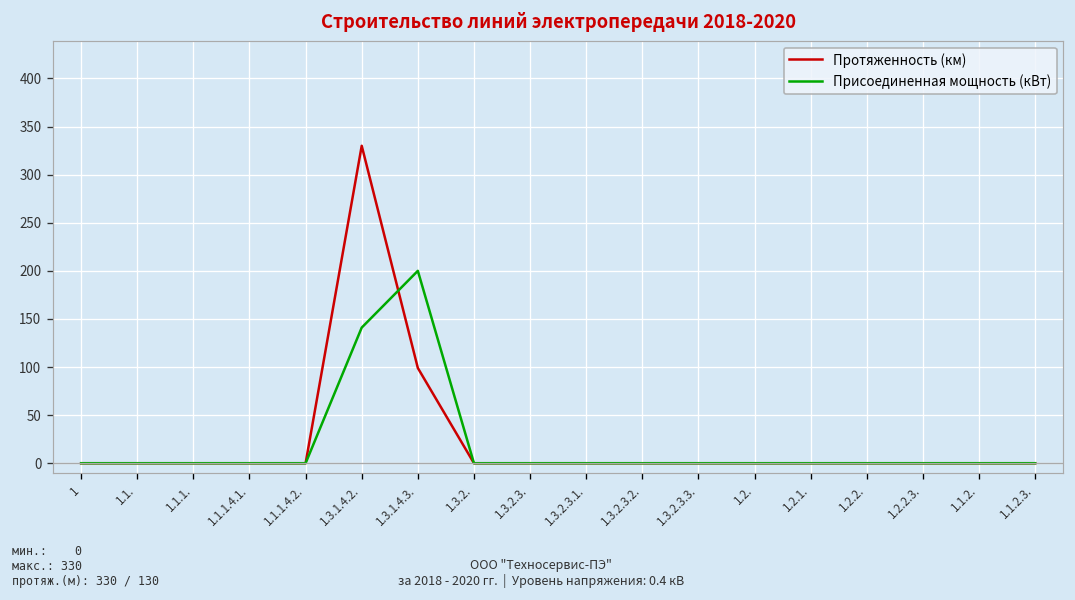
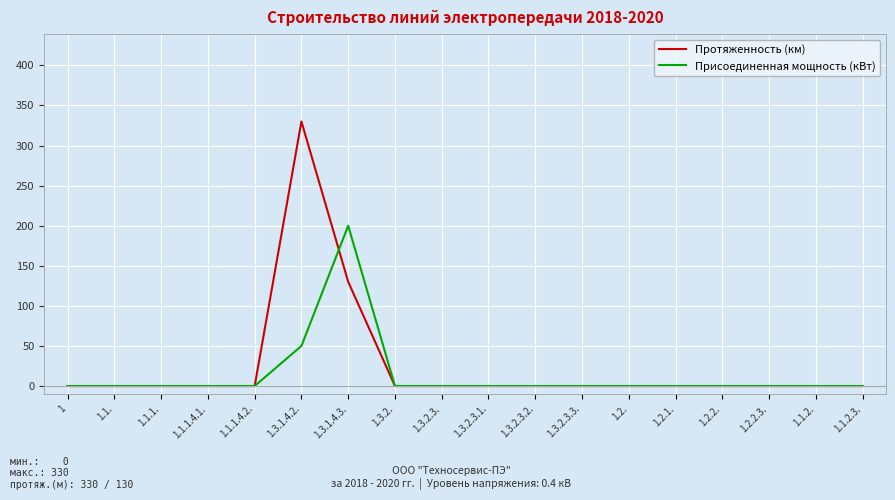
Присоединенная мощность (кВт), 1.3.1.4.2.: 140 -> 50
Протяженность (км), 1.3.1.4.3.: 100 -> 130
